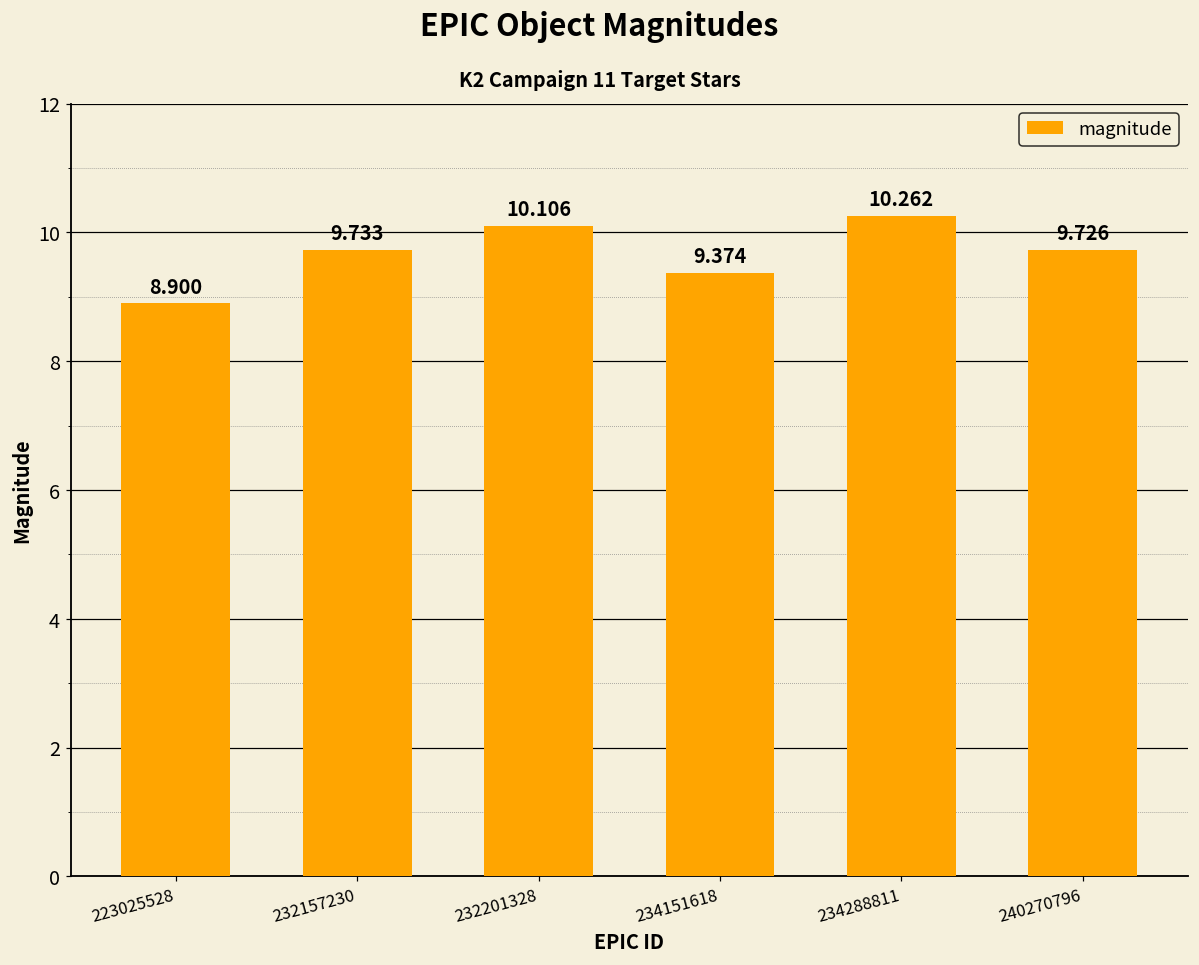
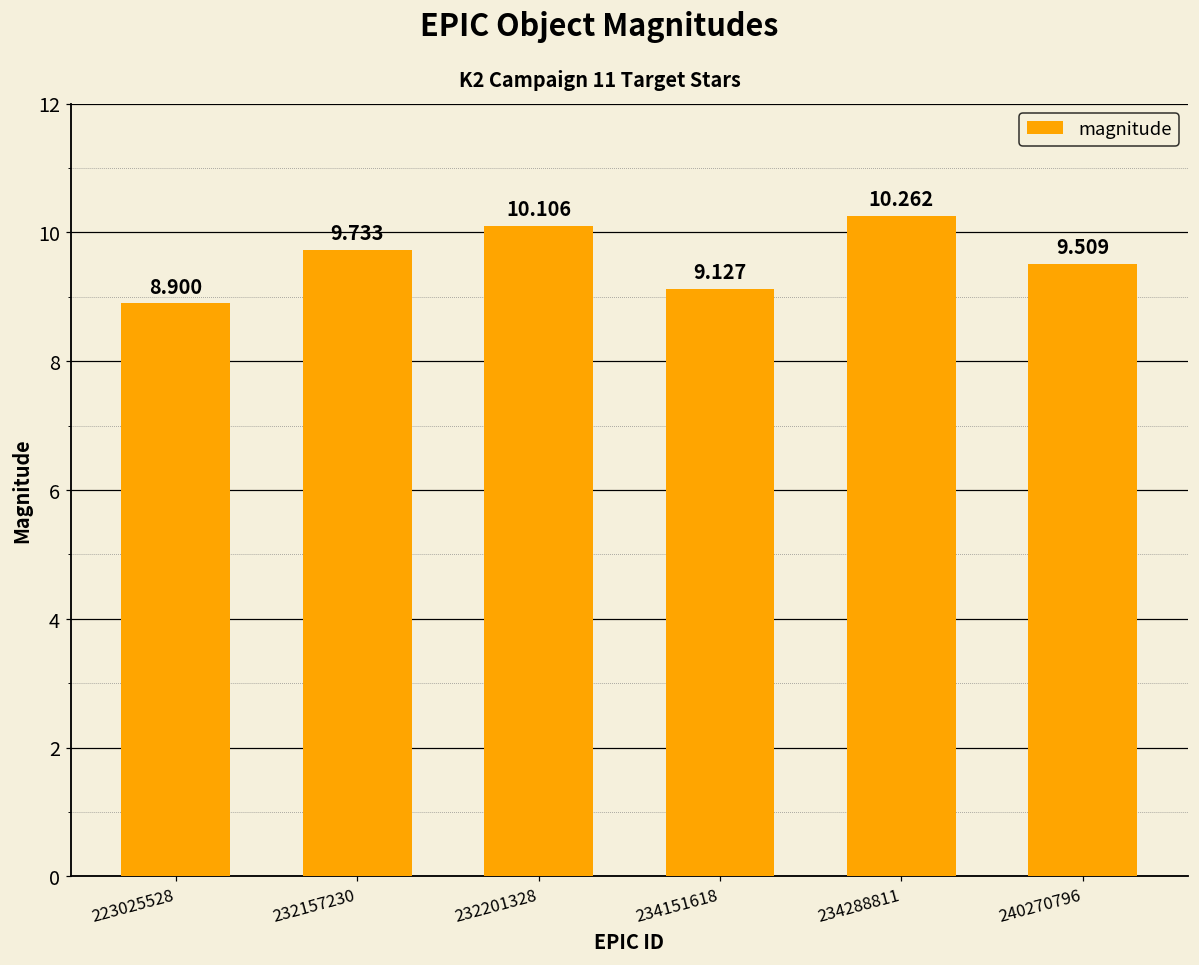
234151618: 9.374 -> 9.127
240270796: 9.726 -> 9.509
